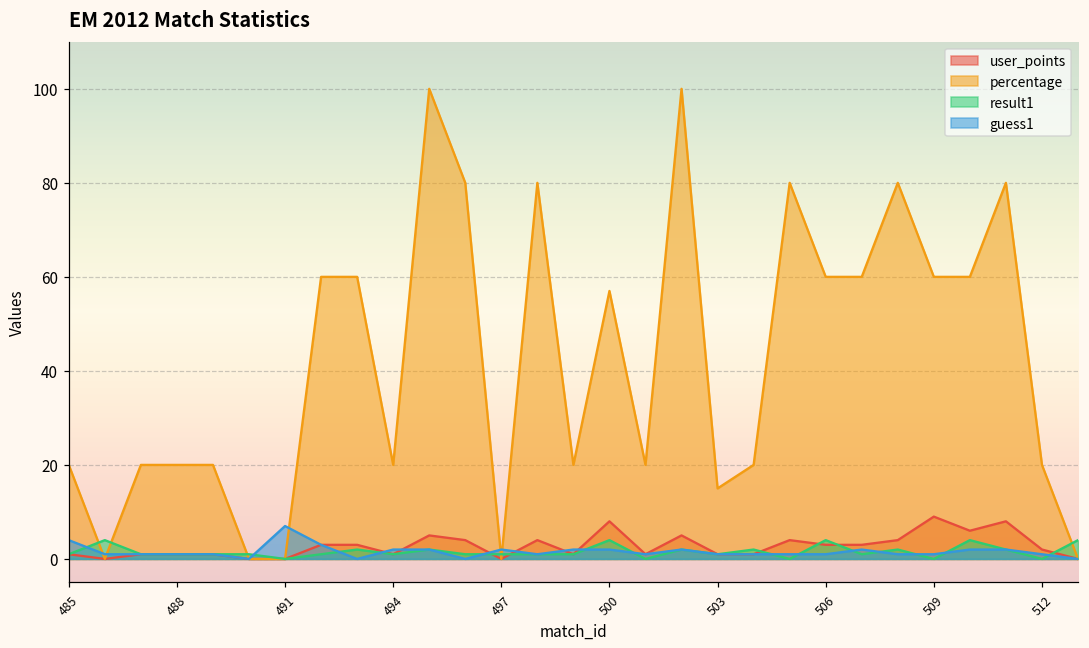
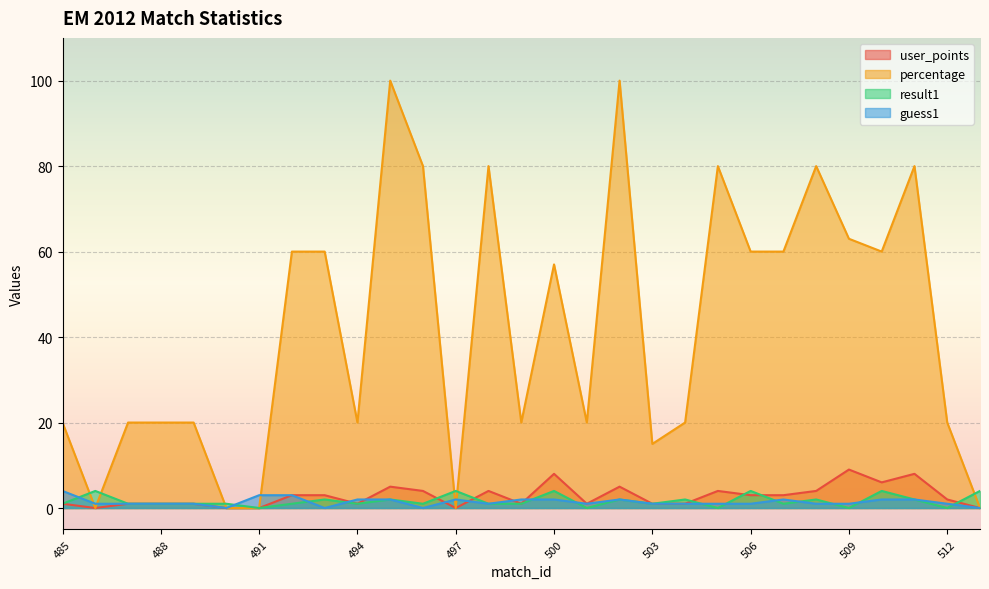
guess1, 491: 7 -> 3
result1, 497: 1 -> 4
percentage, 509: 60 -> 63
